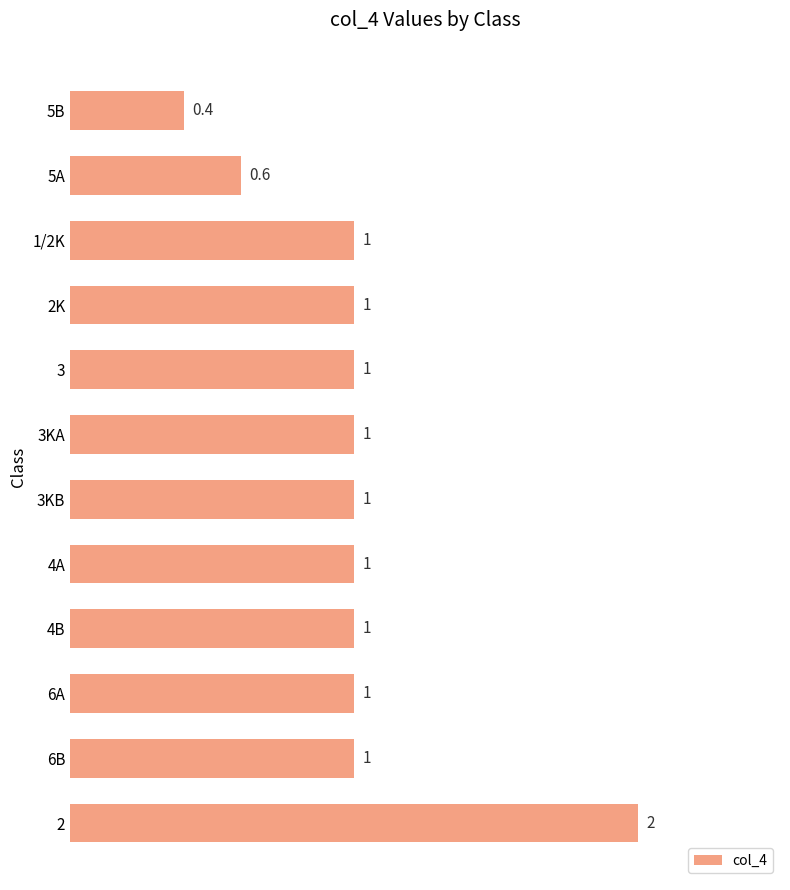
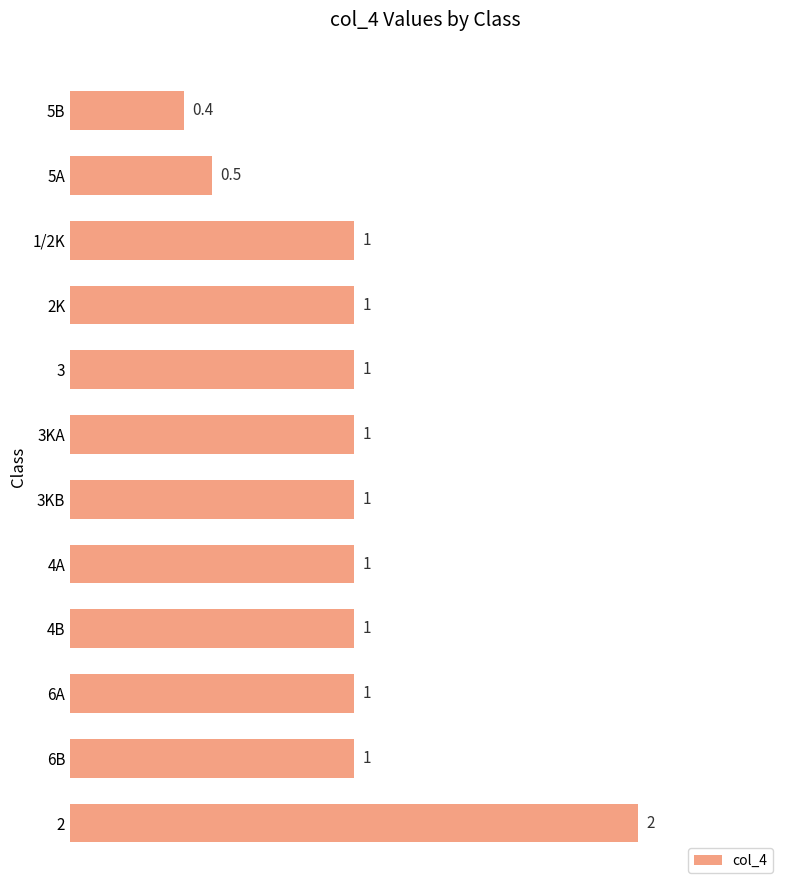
5A: 0.6 -> 0.5
